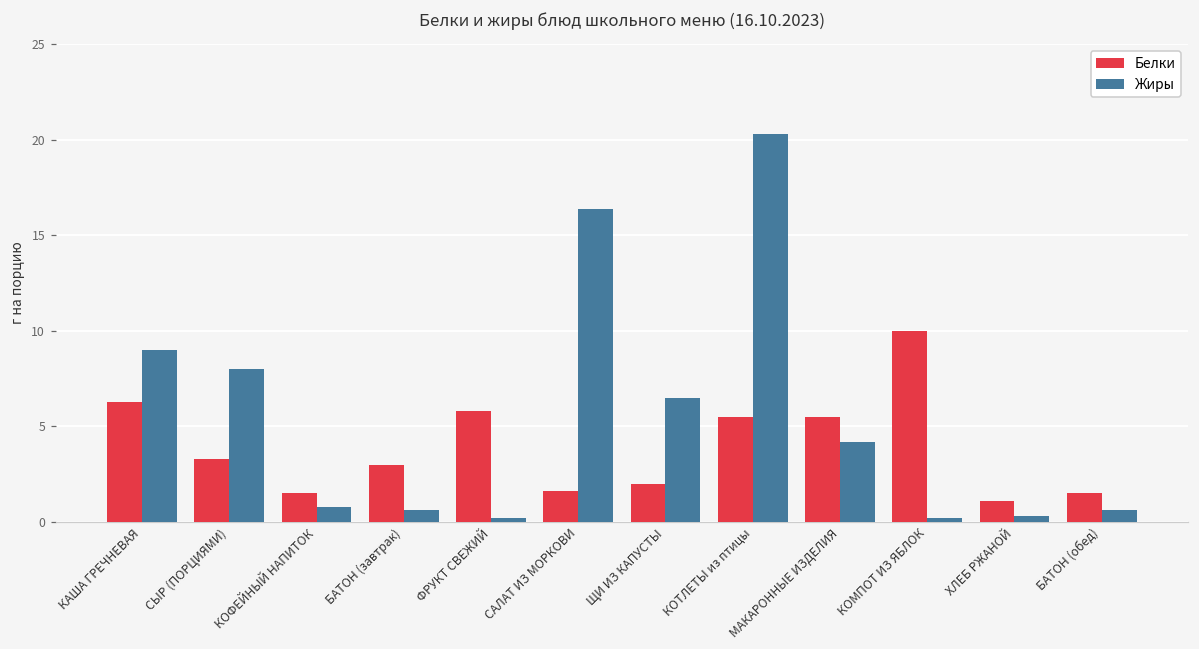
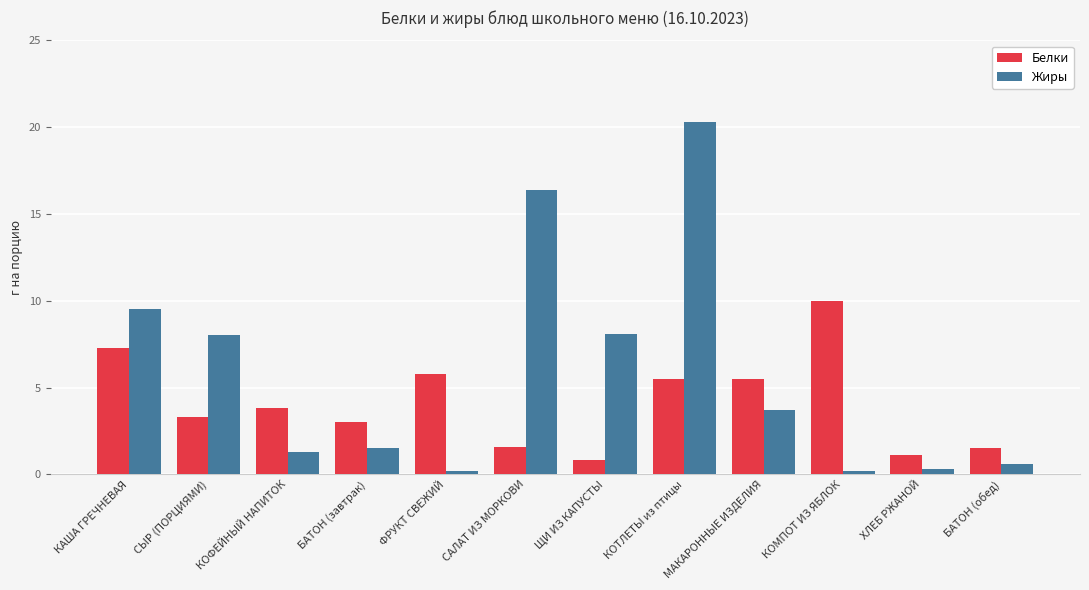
Белки, КАША ГРЕЧНЕВАЯ: 6.3 -> 7.3
Жиры, КАША ГРЕЧНЕВАЯ: 9.0 -> 9.5
Белки, КОФЕЙНЫЙ НАПИТОК: 1.5 -> 3.8
Жиры, КОФЕЙНЫЙ НАПИТОК: 0.8 -> 1.3
Жиры, БАТОН (завтрак): 0.6 -> 1.5
Белки, ЩИ ИЗ КАПУСТЫ: 2.0 -> 0.8
Жиры, ЩИ ИЗ КАПУСТЫ: 6.5 -> 8.1
Жиры, МАКАРОННЫЕ ИЗДЕЛИЯ: 4.2 -> 3.7
